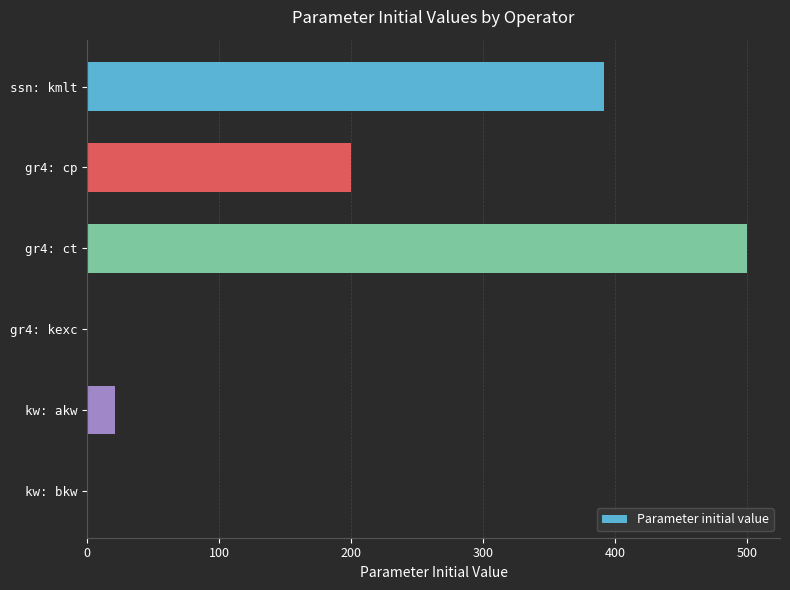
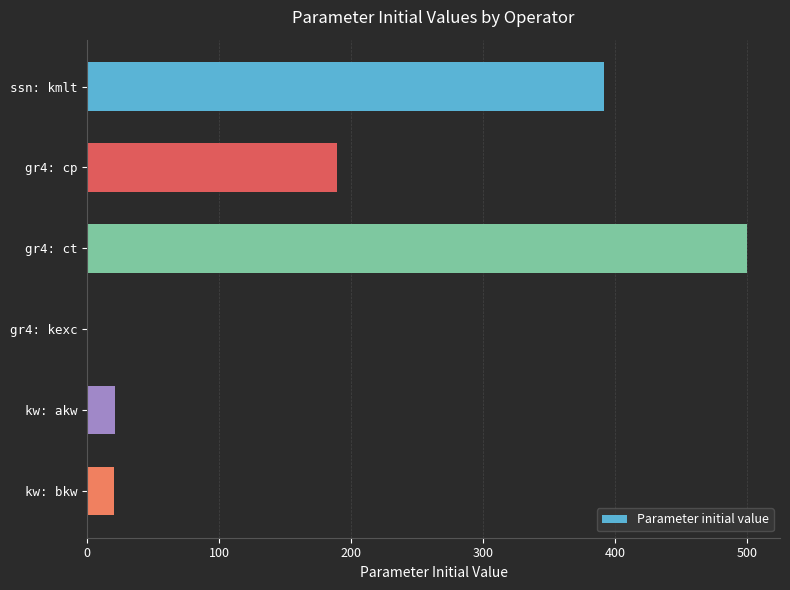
gr4: cp: 200 -> 189
kw: bkw: 1 -> 20
